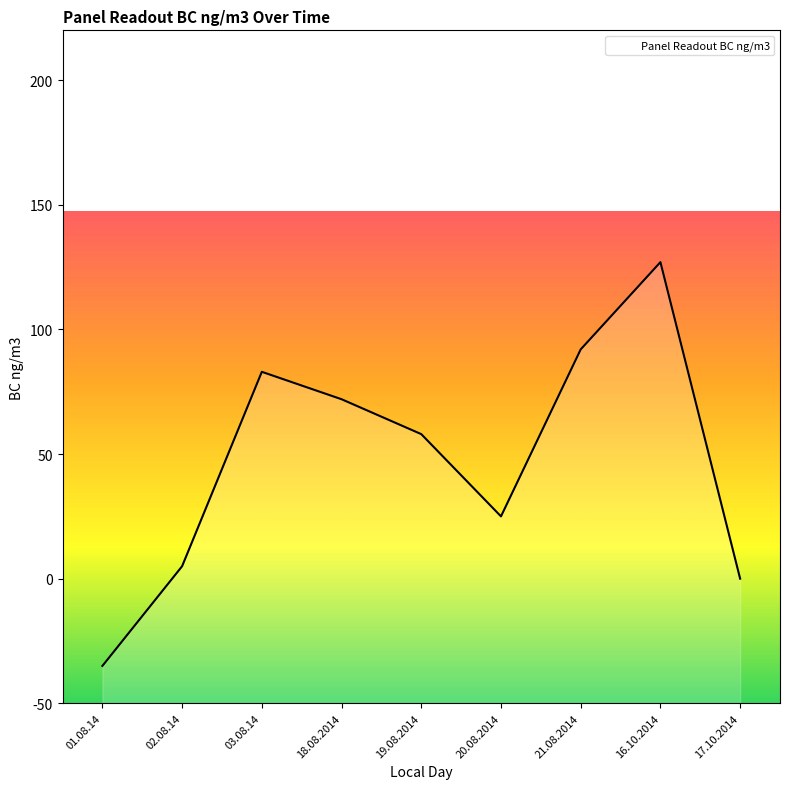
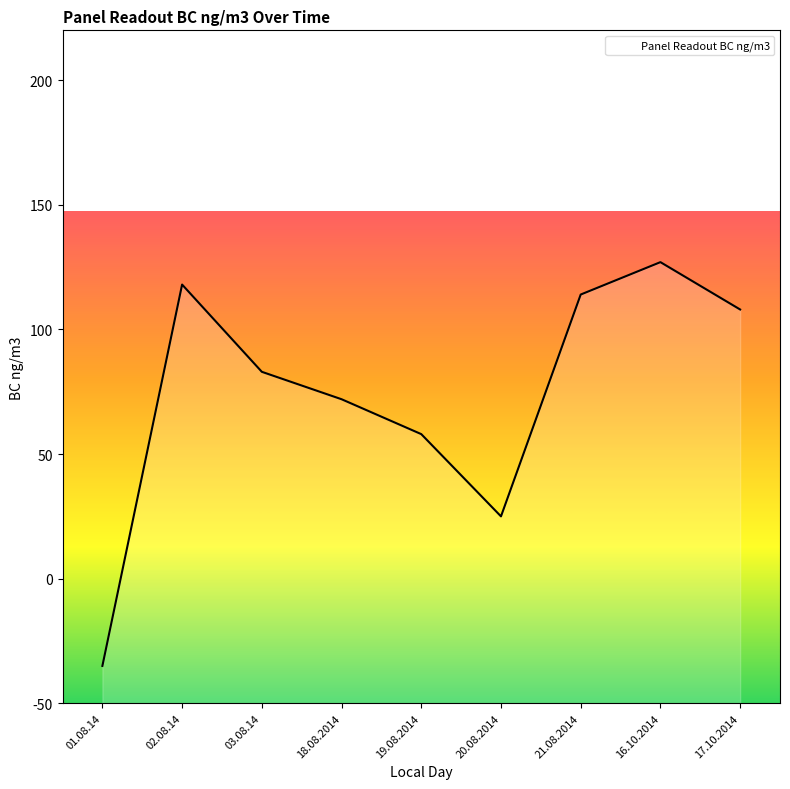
02.08.14: 5 -> 118
21.08.2014: 92 -> 114
17.10.2014: 0 -> 108
